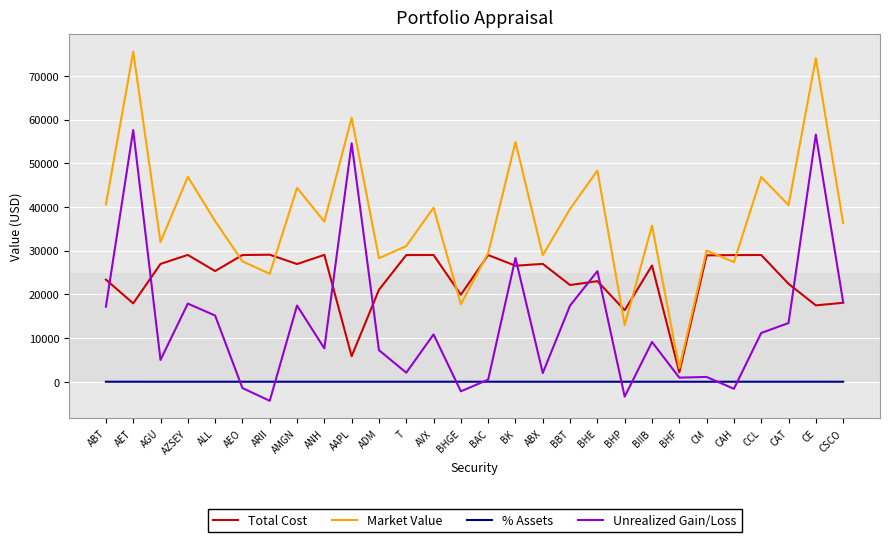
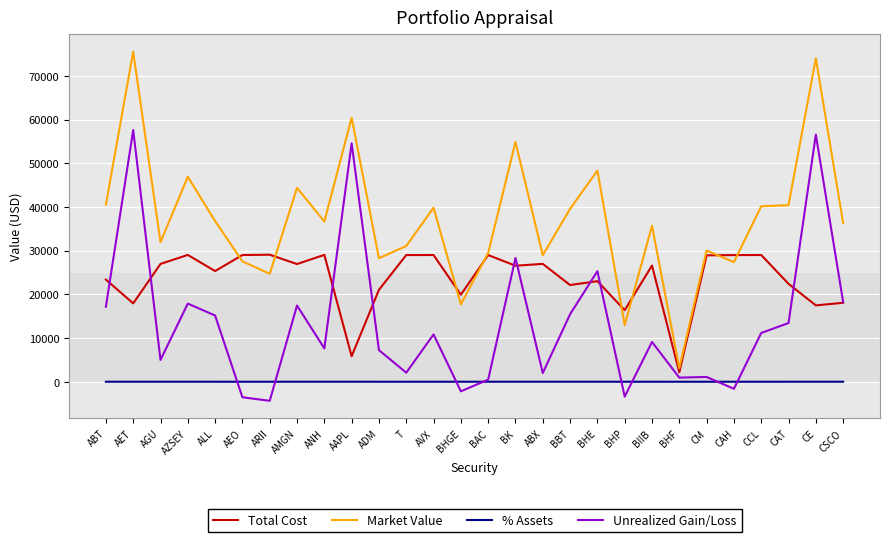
Unrealized Gain/Loss, AEO: -1000 -> -4000
Unrealized Gain/Loss, BBT: 17000 -> 15000
Market Value, CCL: 47000 -> 40000
